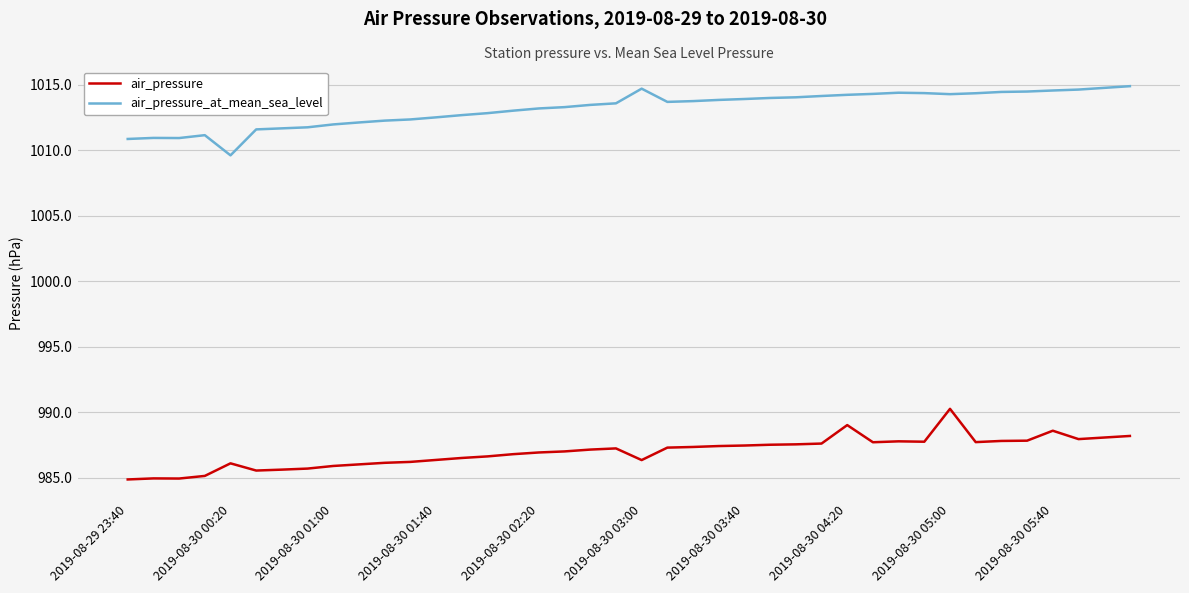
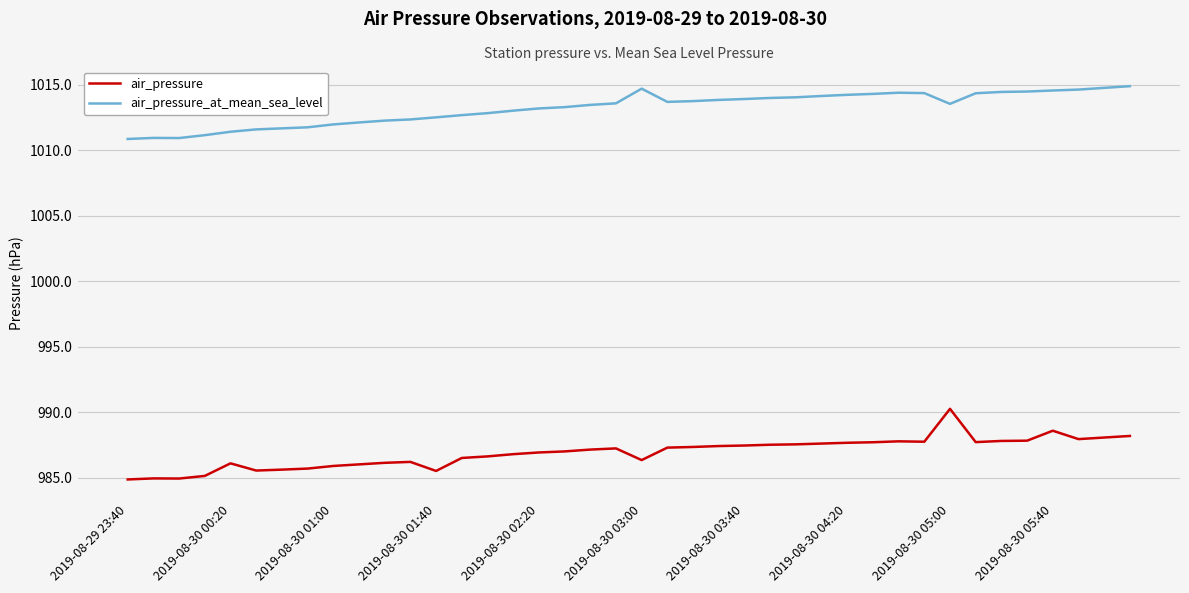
air_pressure_at_mean_sea_level, 2019-08-30 00:20: 1009.6 -> 1011.4
air_pressure, 2019-08-30 01:40: 986.4 -> 985.5
air_pressure, 2019-08-30 04:20: 989.0 -> 987.7
air_pressure_at_mean_sea_level, 2019-08-30 05:00: 1014.3 -> 1013.5
